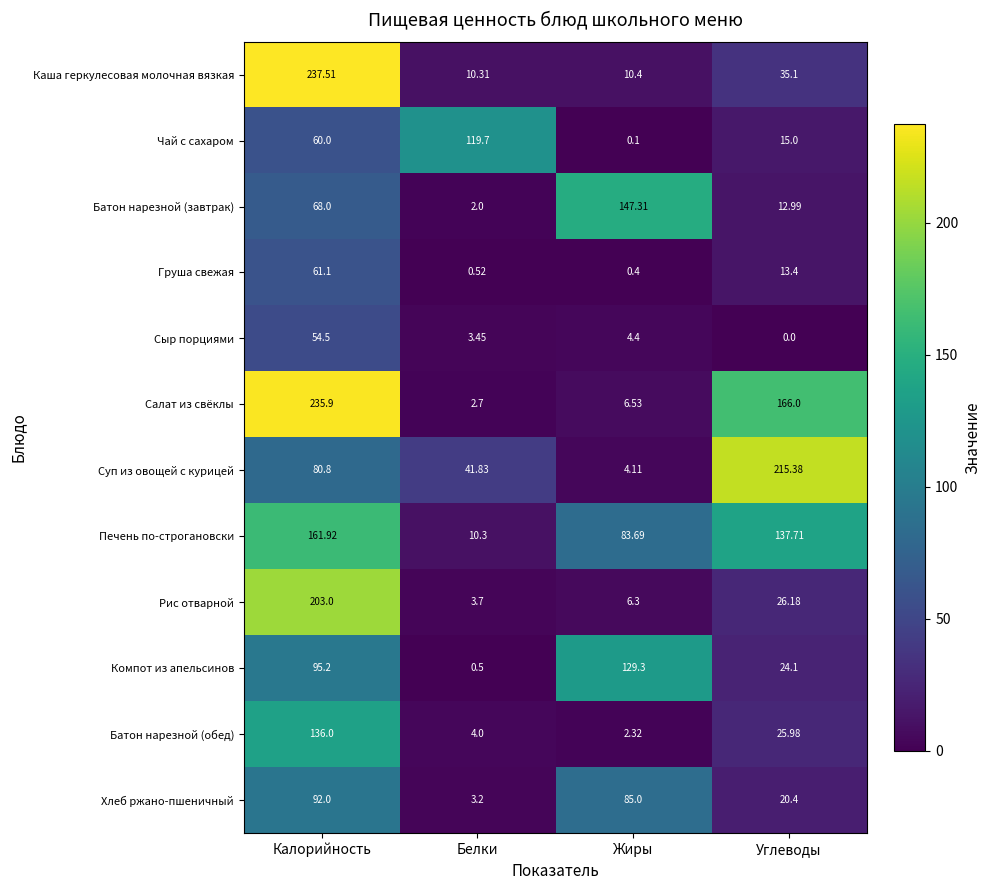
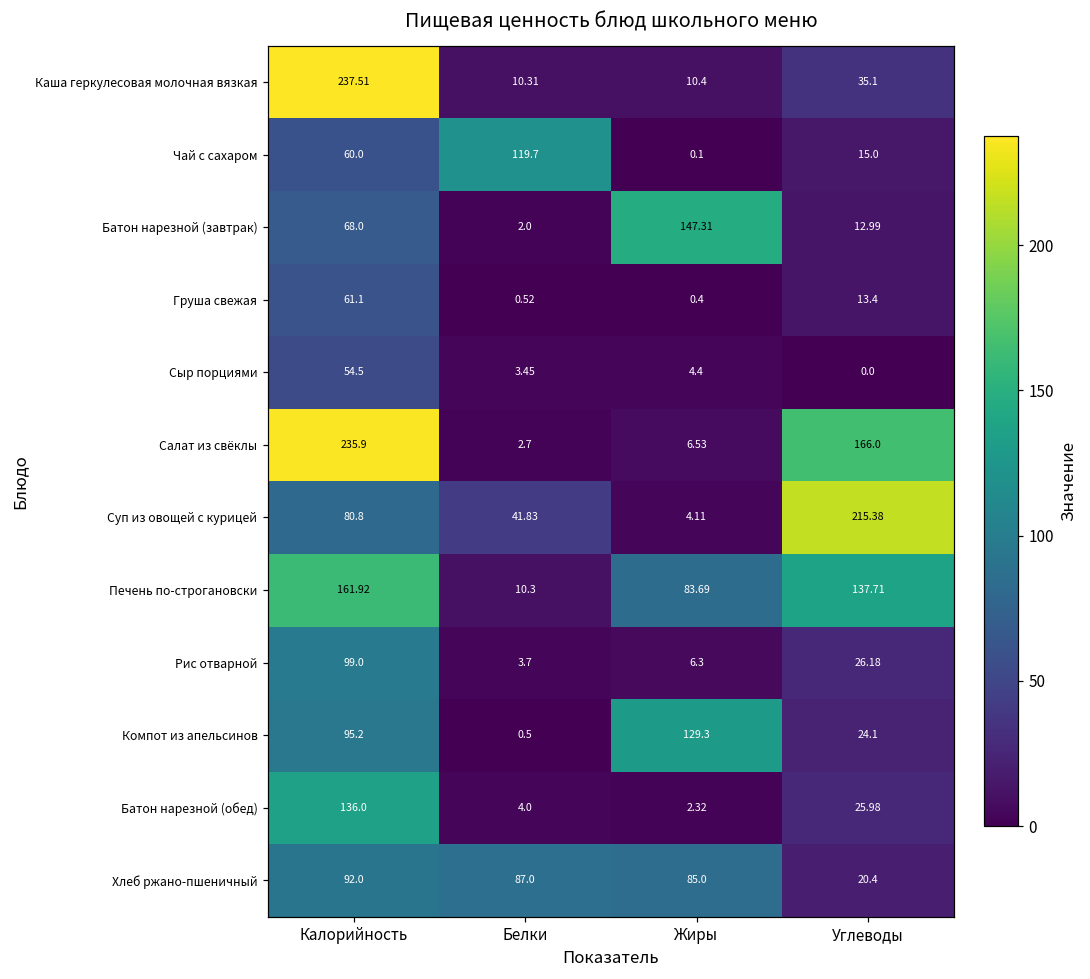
Рис отварной, Калорийность: 203.0 -> 99.0
Хлеб ржано-пшеничный, Белки: 3.2 -> 87.0
